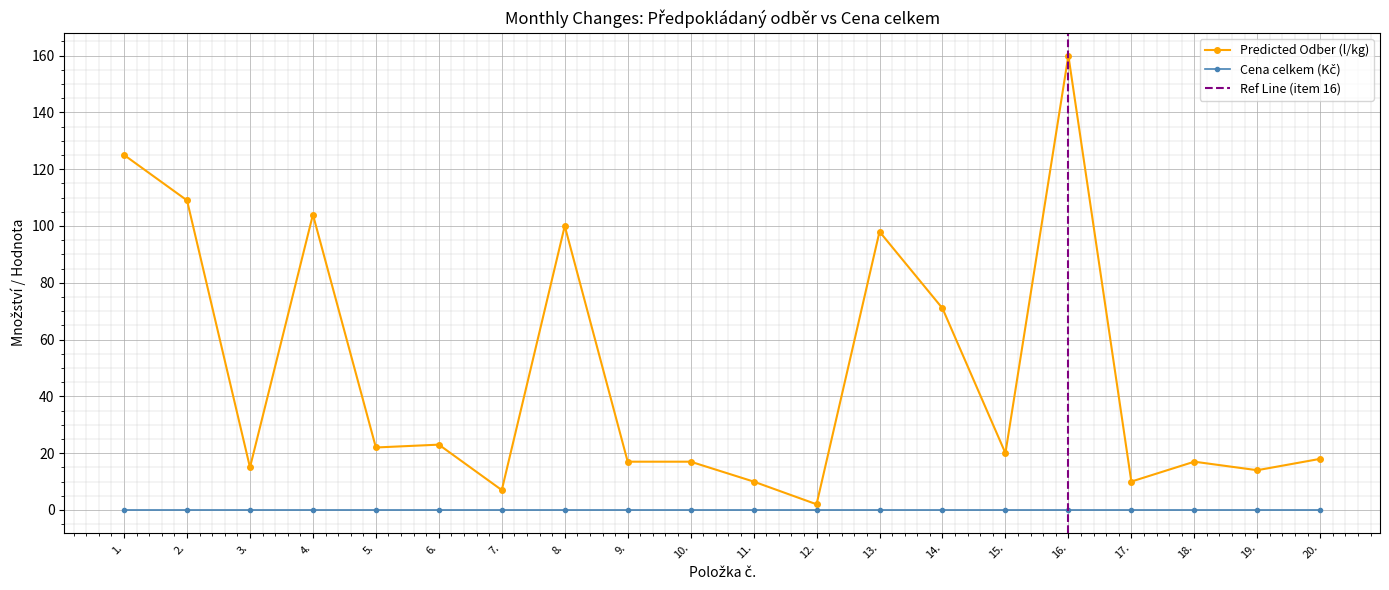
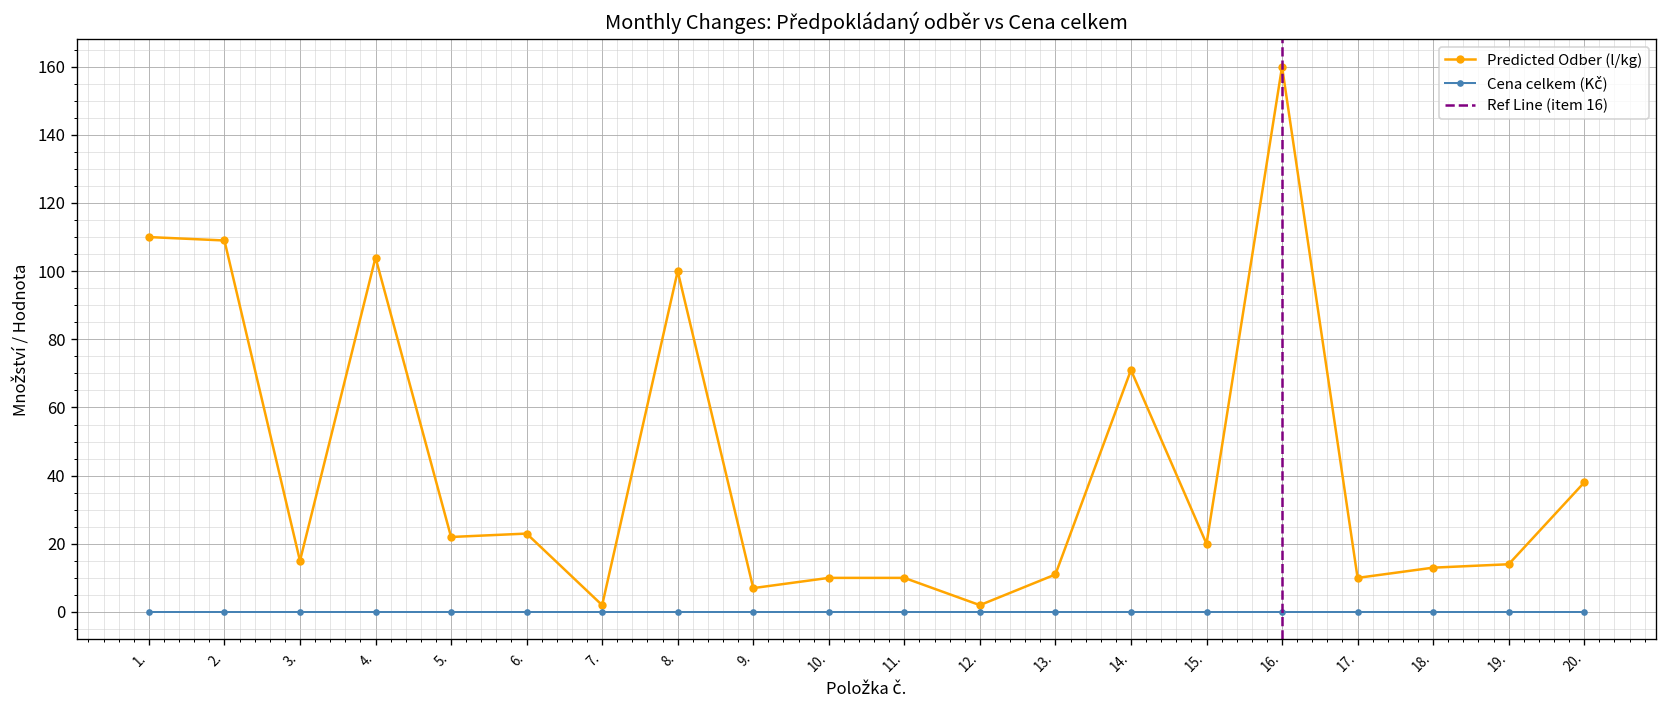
Predicted Odber (l/kg), 1.: 125 -> 110
Predicted Odber (l/kg), 7.: 7 -> 2
Predicted Odber (l/kg), 9.: 17 -> 7
Predicted Odber (l/kg), 10.: 17 -> 10
Predicted Odber (l/kg), 13.: 98 -> 11
Predicted Odber (l/kg), 18.: 17 -> 13
Predicted Odber (l/kg), 20.: 18 -> 38
